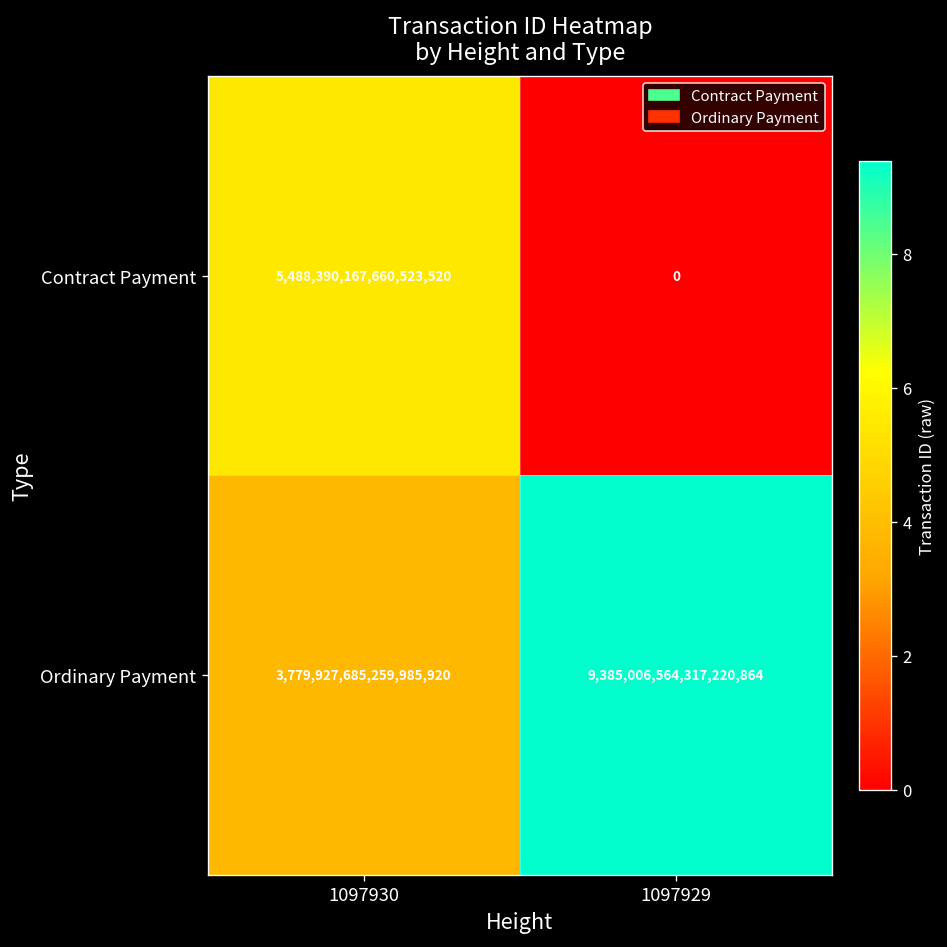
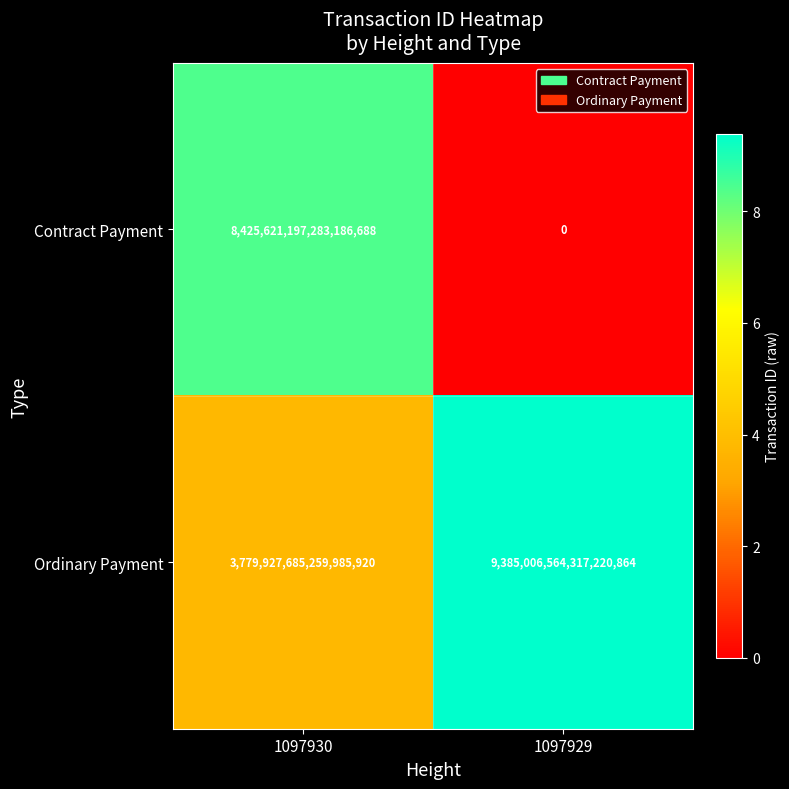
Contract Payment, 1097930: 5,488,390,167,660,523,520 -> 8,425,621,197,283,186,688
